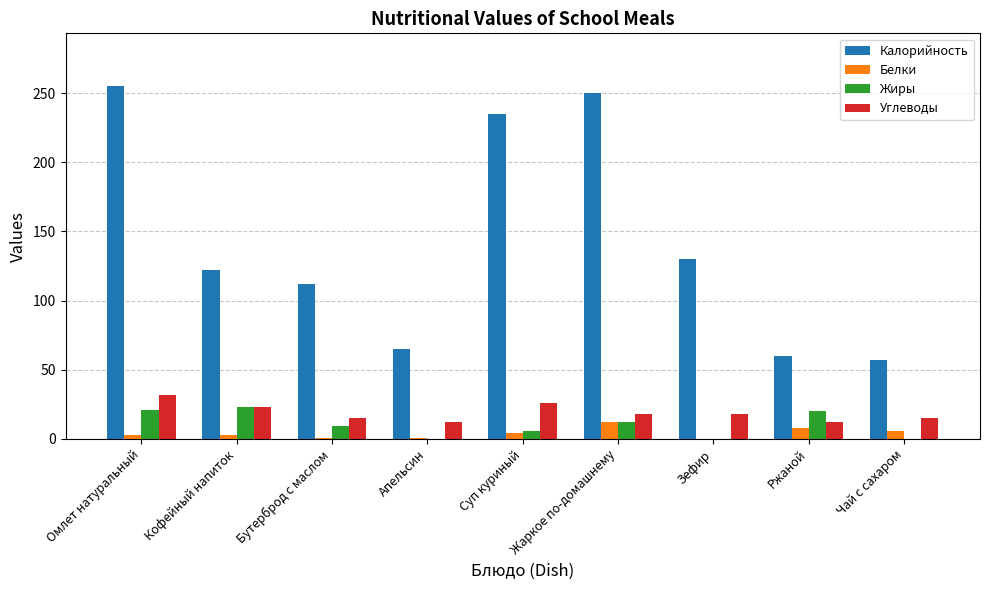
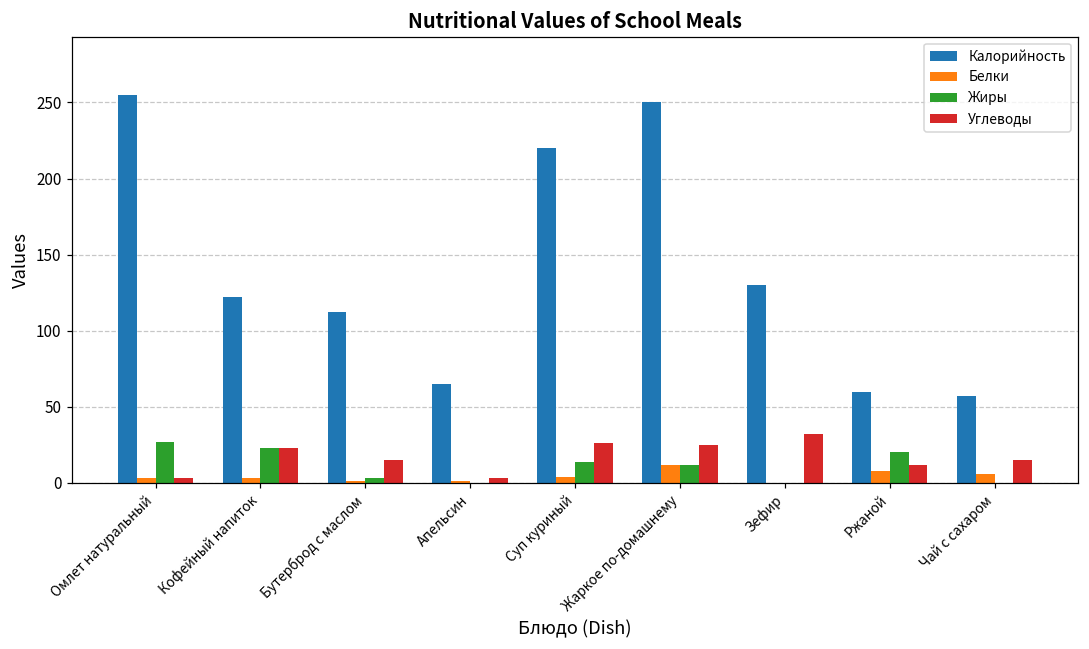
Жиры, Омлет натуральный: 21 -> 27
Углеводы, Омлет натуральный: 32 -> 3
Жиры, Бутерброд с маслом: 9 -> 3
Углеводы, Апельсин: 12 -> 3
Калорийность, Суп куриный: 235 -> 220
Жиры, Суп куриный: 6 -> 14
Углеводы, Жаркое по-домашнему: 18 -> 25
Углеводы, Зефир: 18 -> 32
